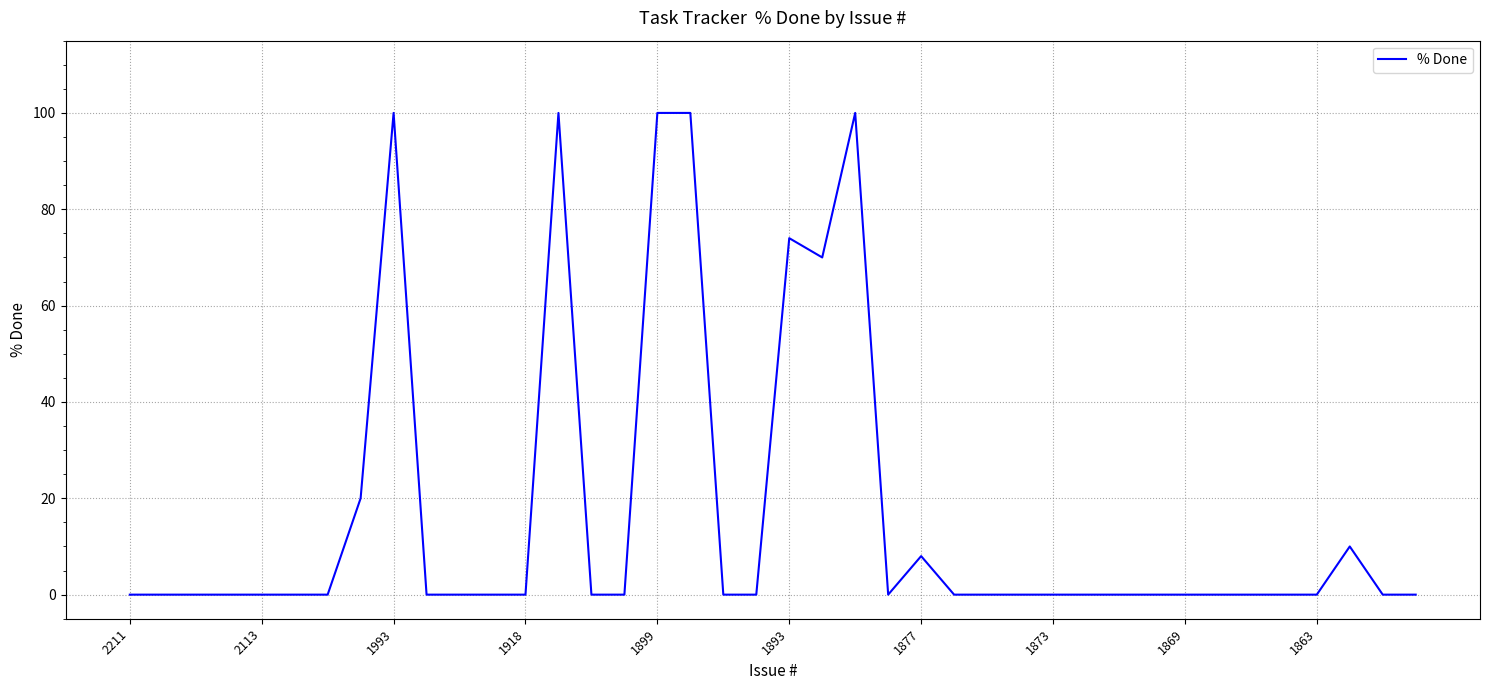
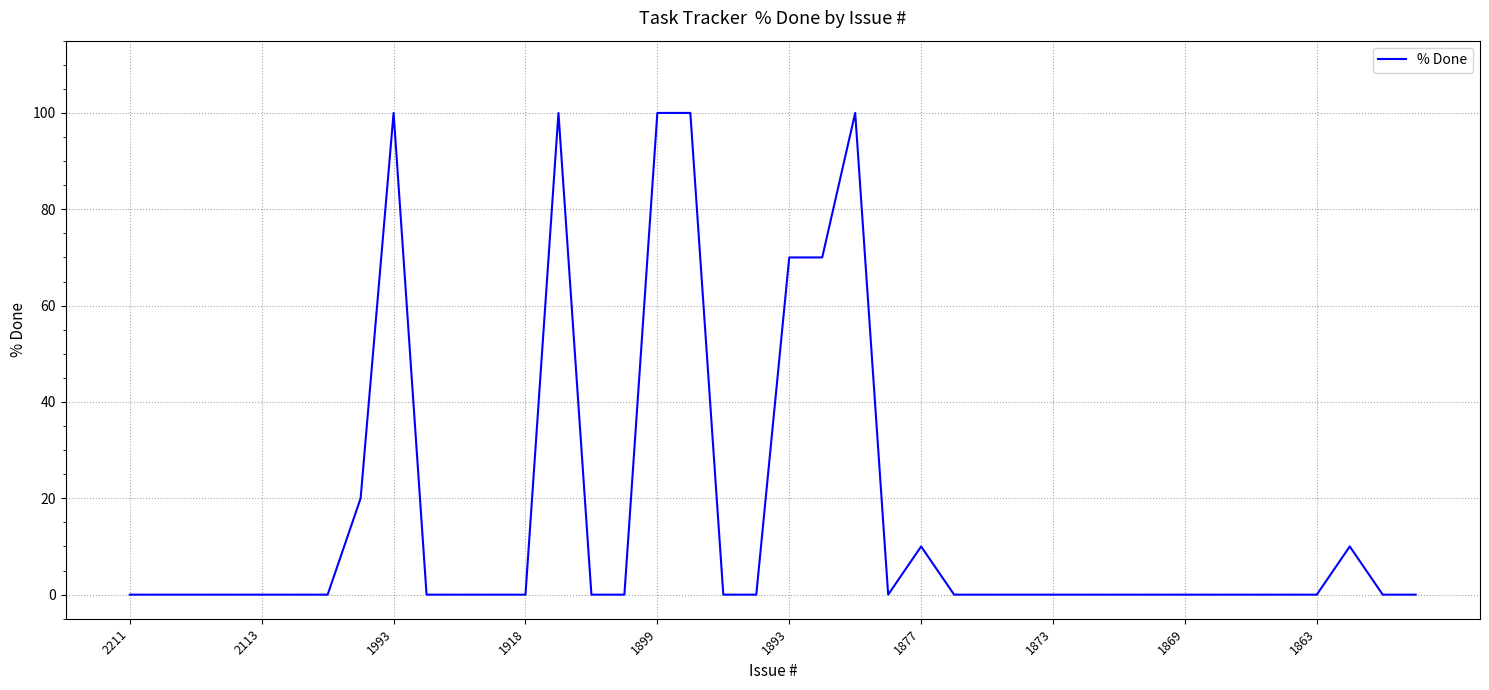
1893: 74 -> 70
1877: 8 -> 10
